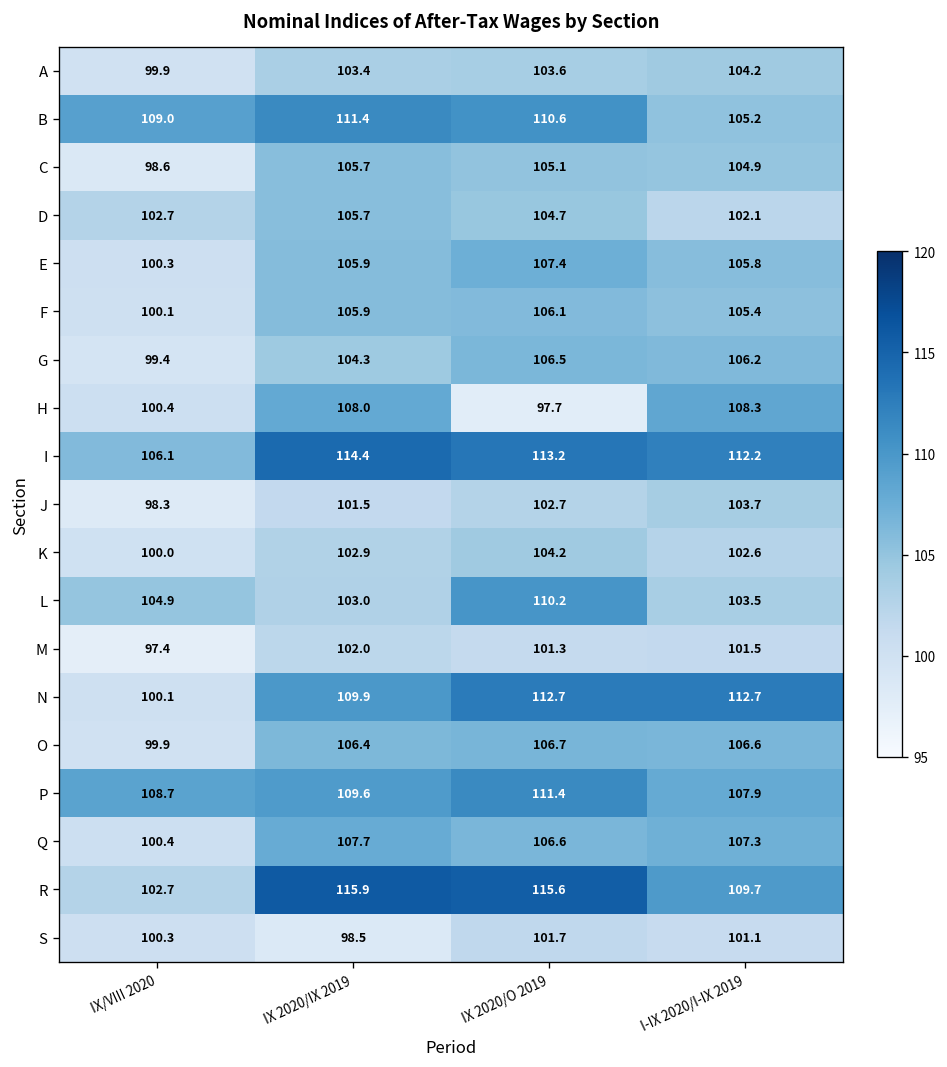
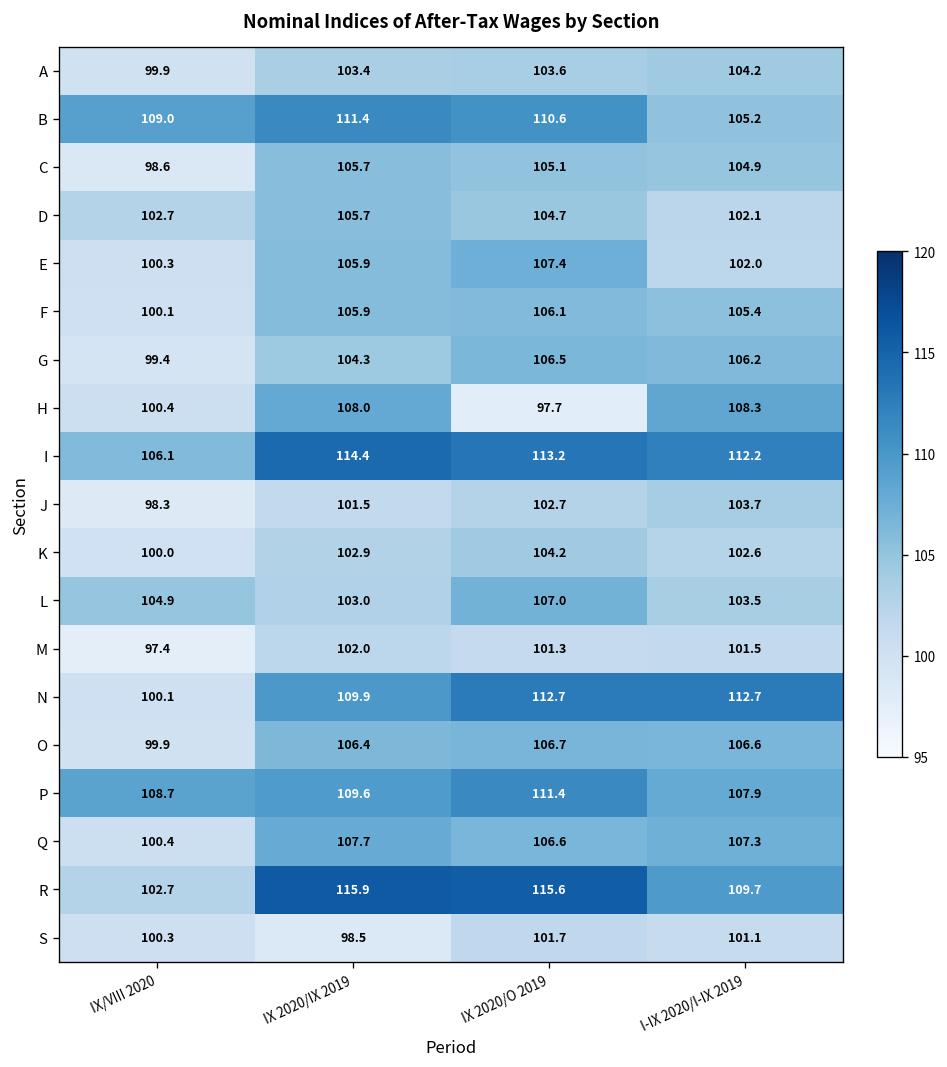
E, I-IX 2020/I-IX 2019: 105.8 -> 102.0
L, IX 2020/O 2019: 110.2 -> 107.0
